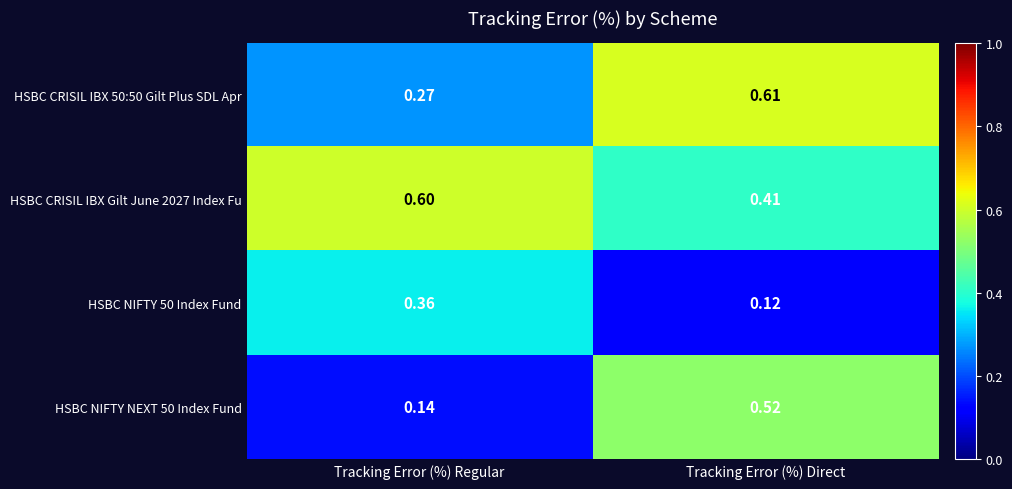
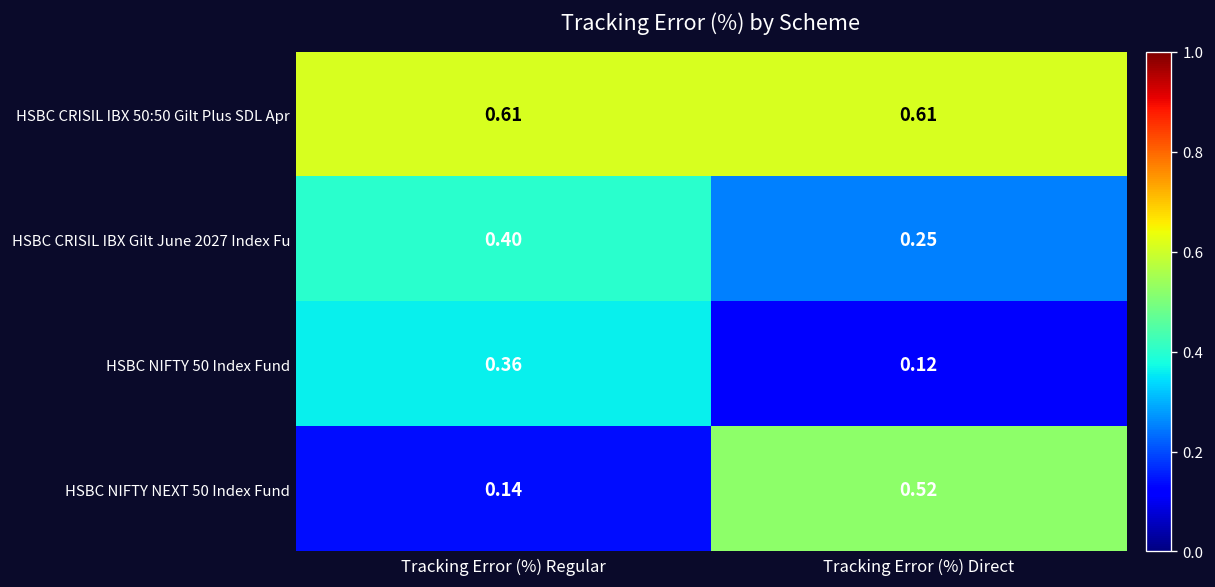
HSBC CRISIL IBX 50:50 Gilt Plus SDL Apr, Tracking Error (%) Regular: 0.27 -> 0.61
HSBC CRISIL IBX Gilt June 2027 Index Fu, Tracking Error (%) Regular: 0.60 -> 0.40
HSBC CRISIL IBX Gilt June 2027 Index Fu, Tracking Error (%) Direct: 0.41 -> 0.25
